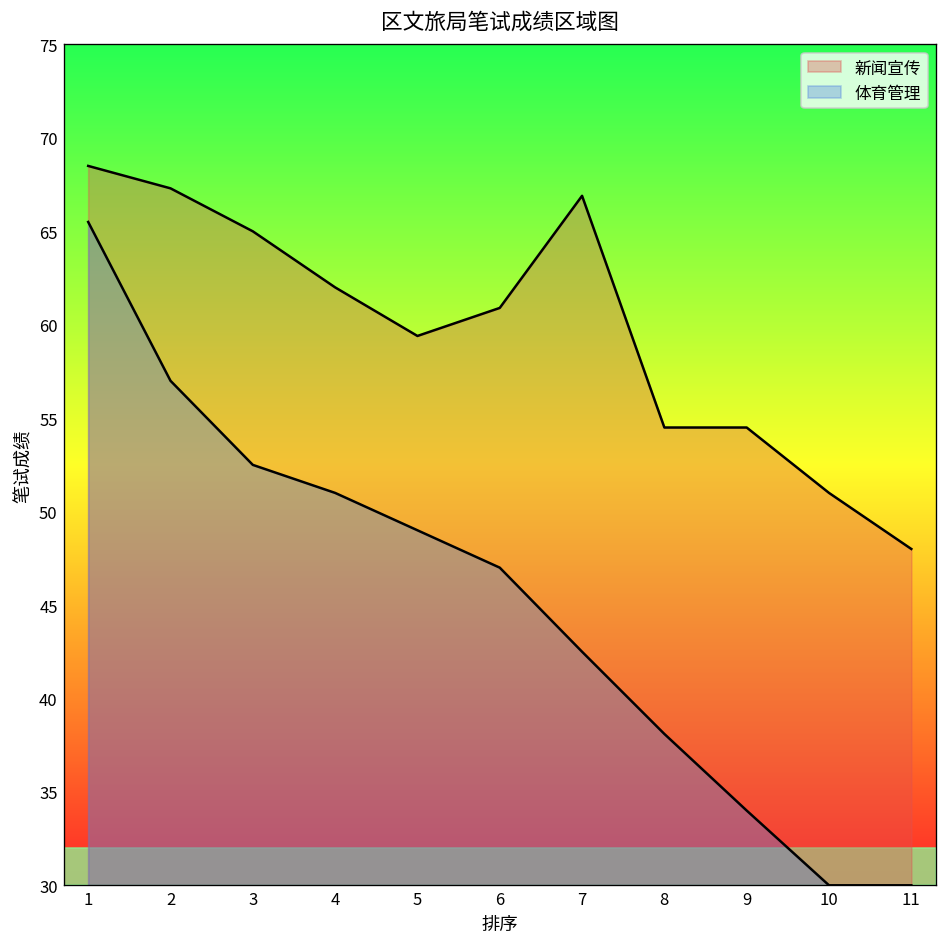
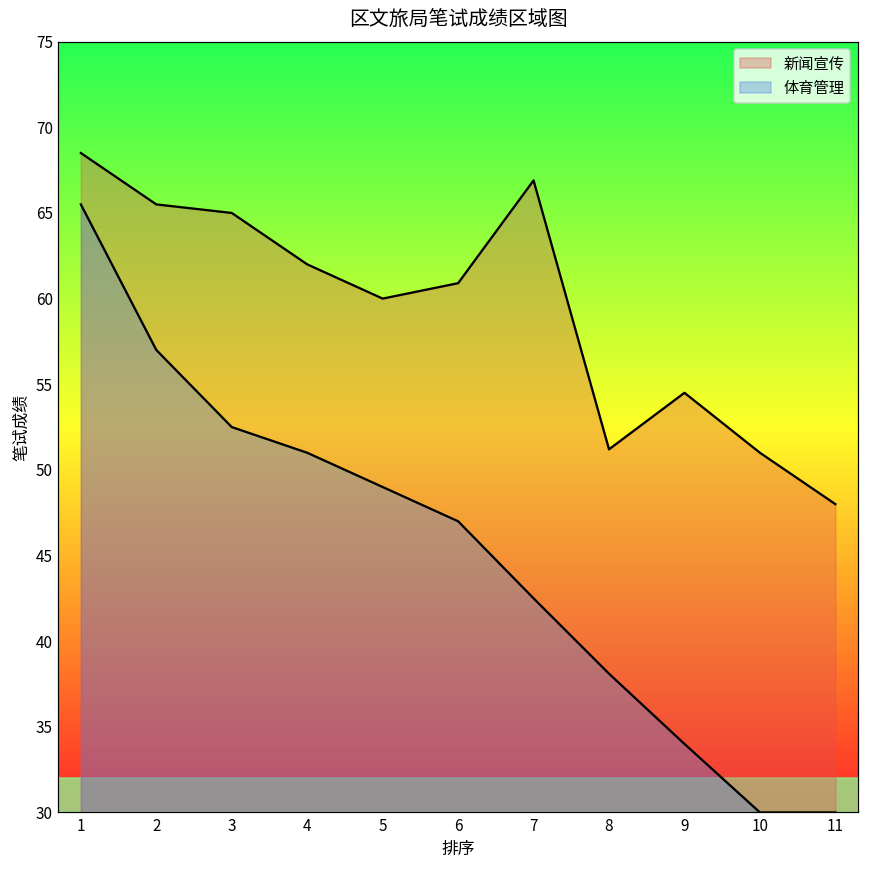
新闻宣传, 2: 67.3 -> 65.5
新闻宣传, 5: 59.4 -> 60.0
新闻宣传, 8: 54.5 -> 51.2
